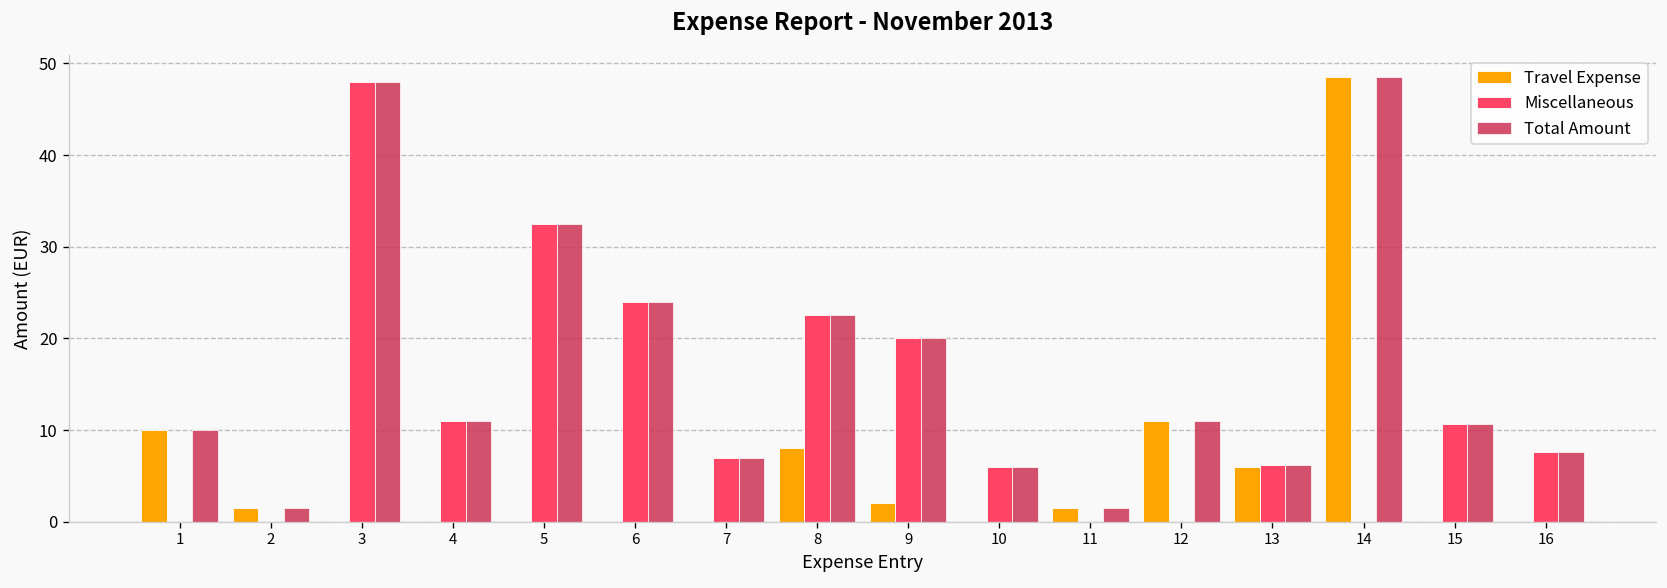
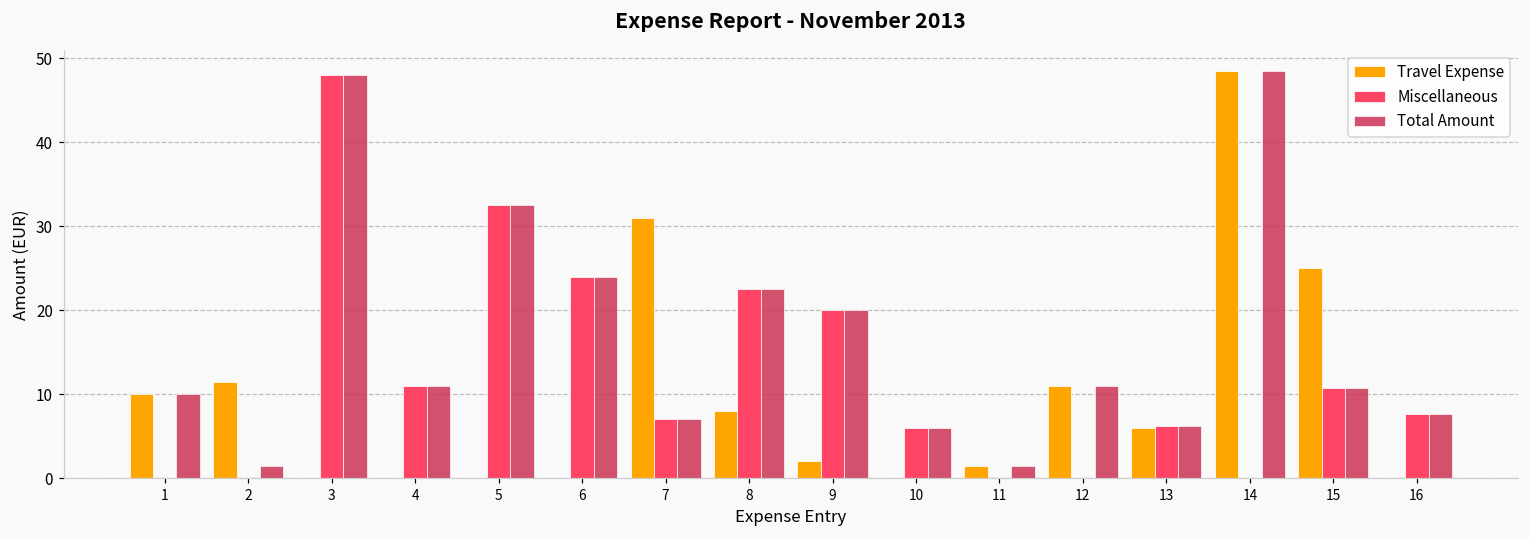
Travel Expense, 2: 2 -> 11
Travel Expense, 7: 0 -> 31
Travel Expense, 15: 0 -> 25
